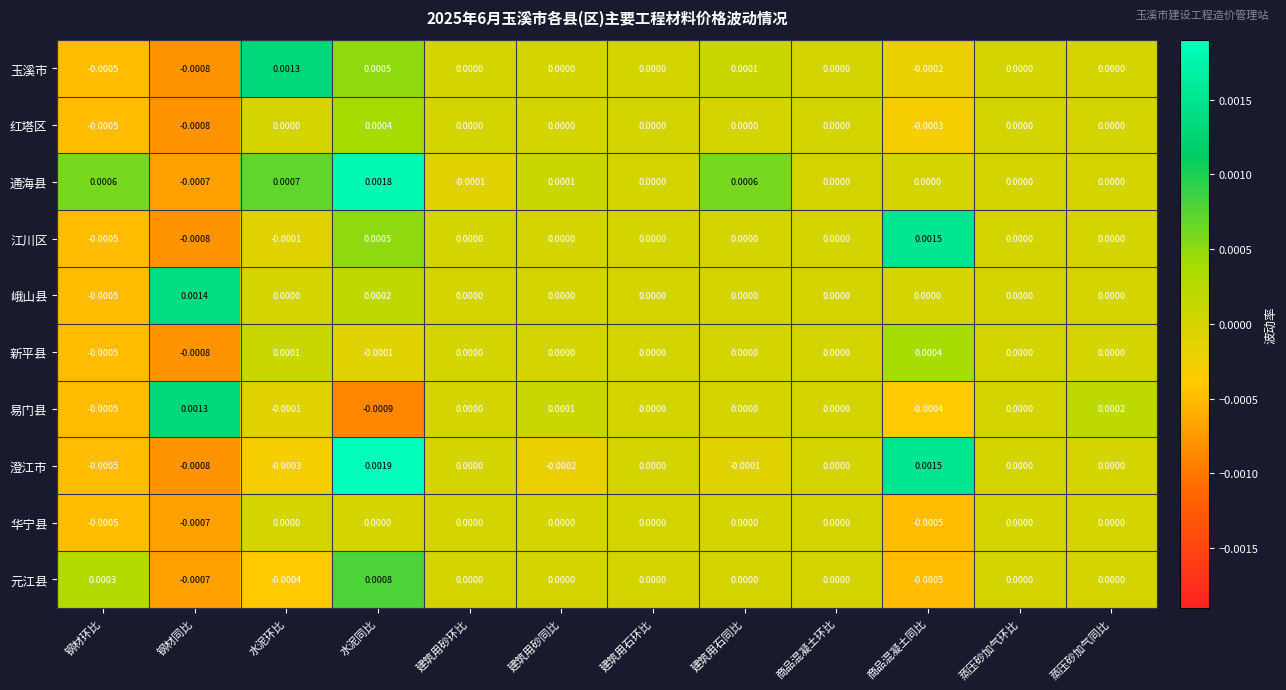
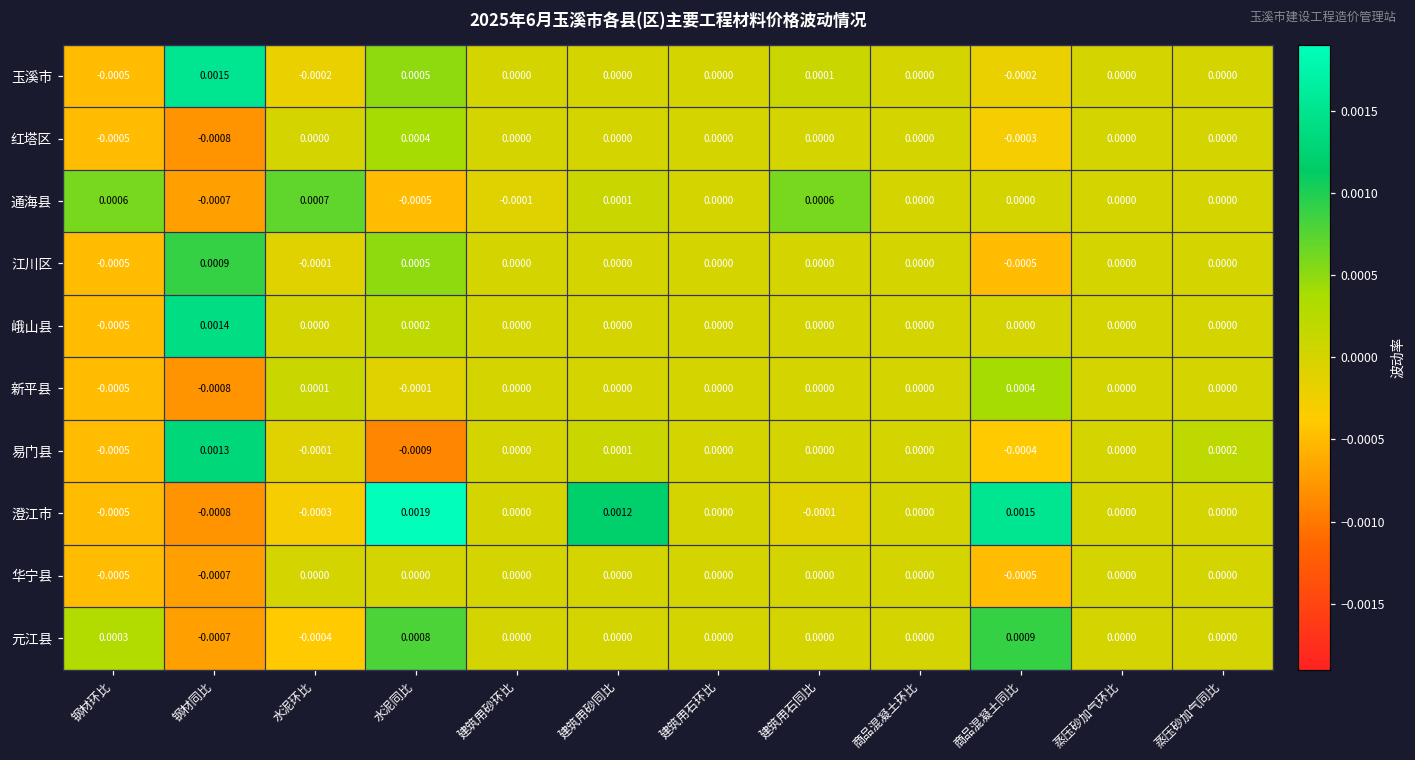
玉溪市, 钢材同比: -0.0008 -> 0.0015
玉溪市, 水泥环比: 0.0013 -> -0.0002
通海县, 水泥同比: 0.0018 -> -0.0005
江川区, 钢材同比: -0.0008 -> 0.0009
江川区, 商品混凝土同比: 0.0015 -> -0.0005
澄江市, 建筑用砂同比: -0.0002 -> 0.0012
元江县, 商品混凝土同比: -0.0005 -> 0.0009
